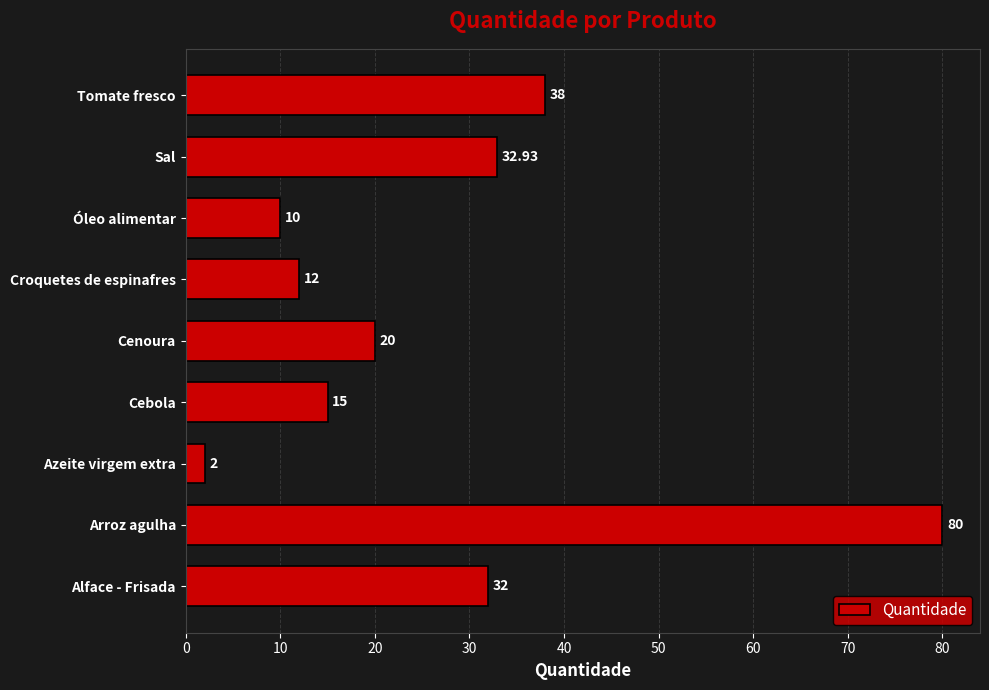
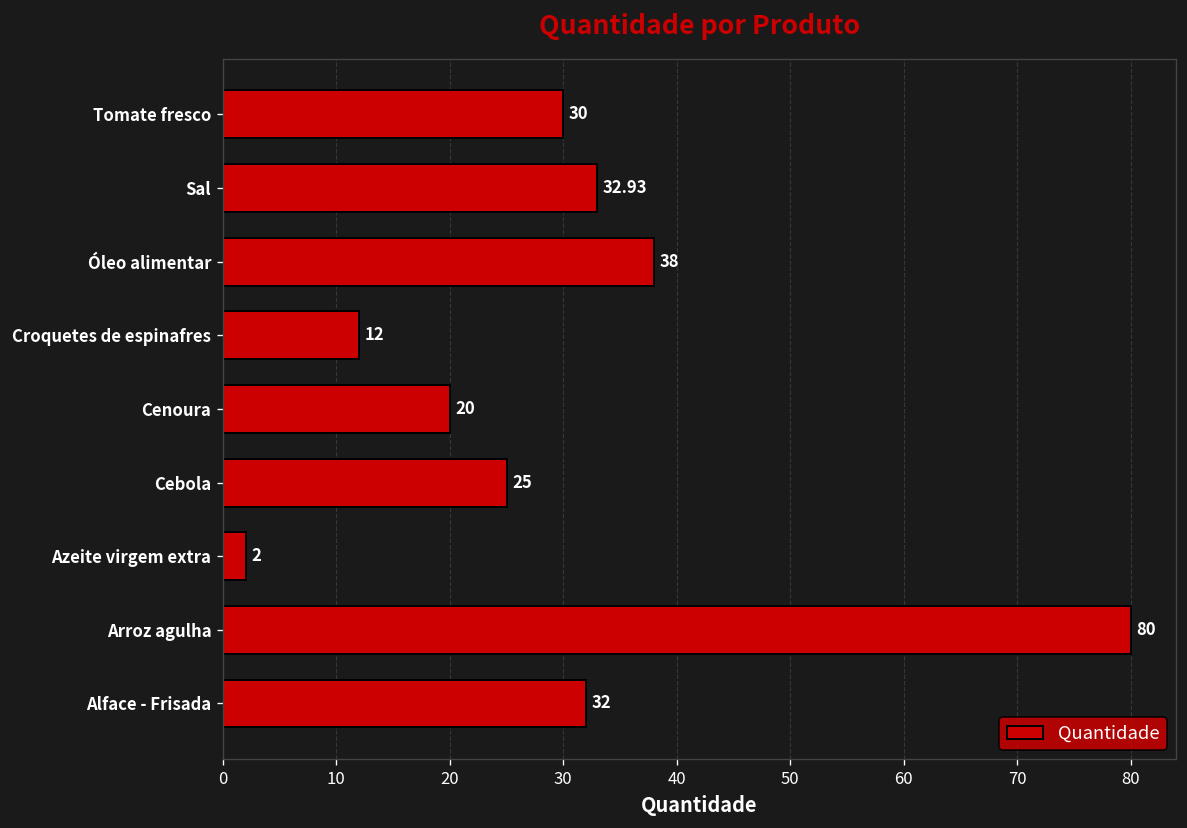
Tomate fresco: 38 -> 30
Óleo alimentar: 10 -> 38
Cebola: 15 -> 25
